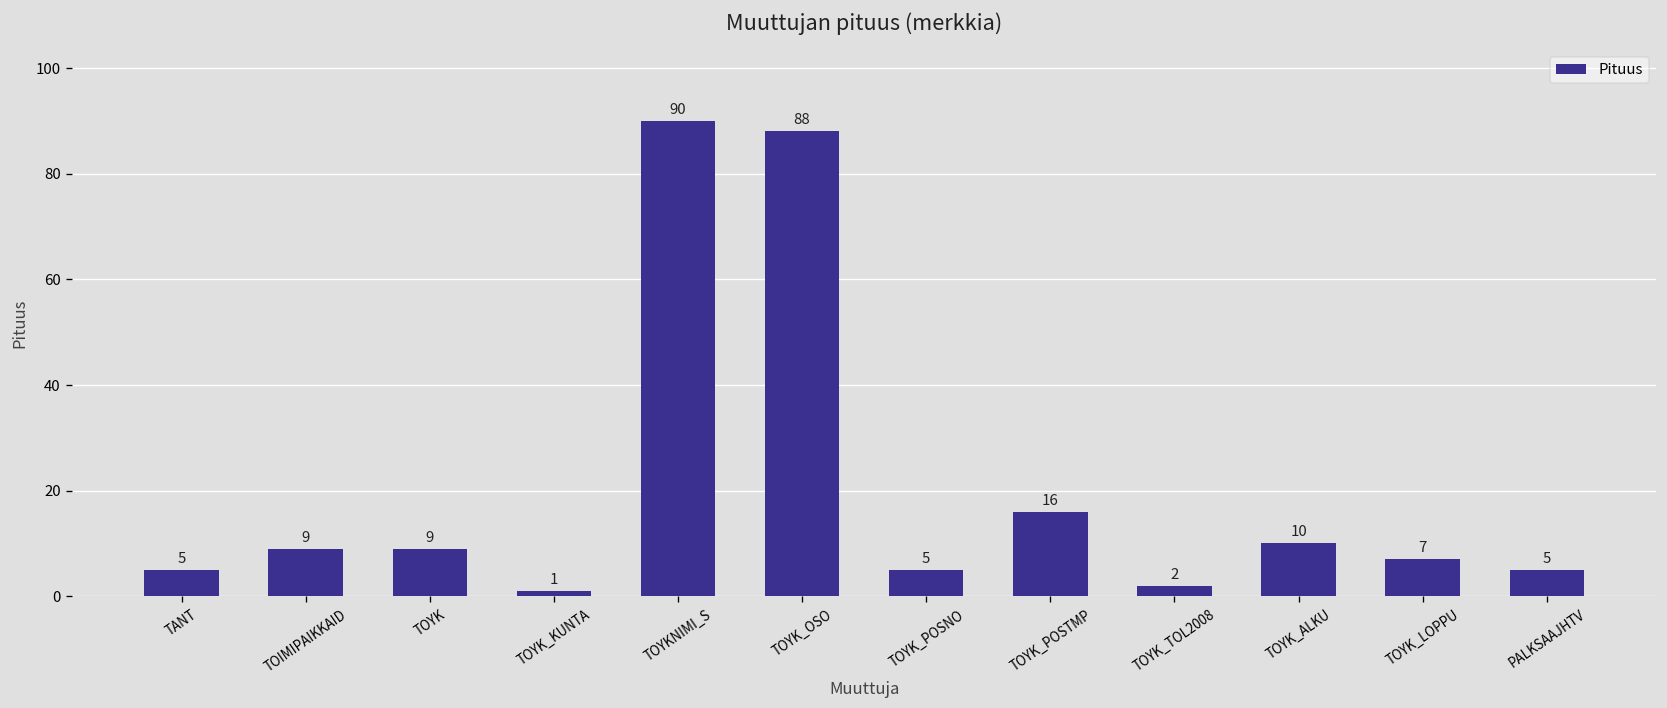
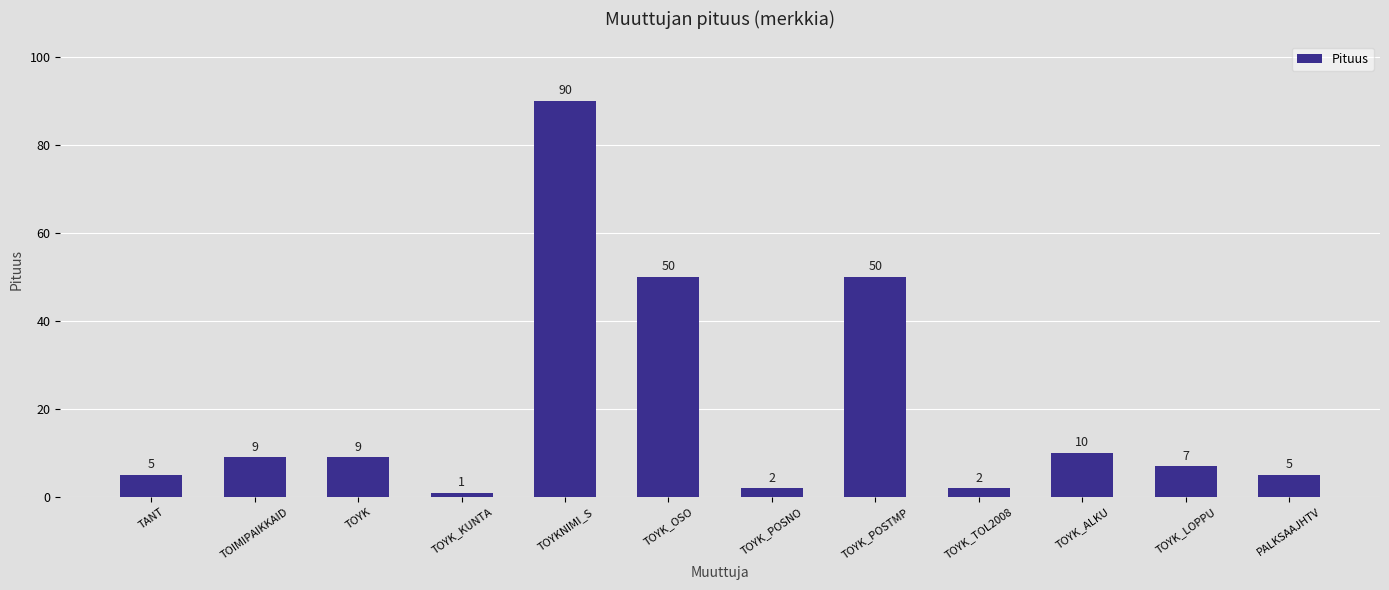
TOYK_OSO: 88 -> 50
TOYK_POSNO: 5 -> 2
TOYK_POSTMP: 16 -> 50
